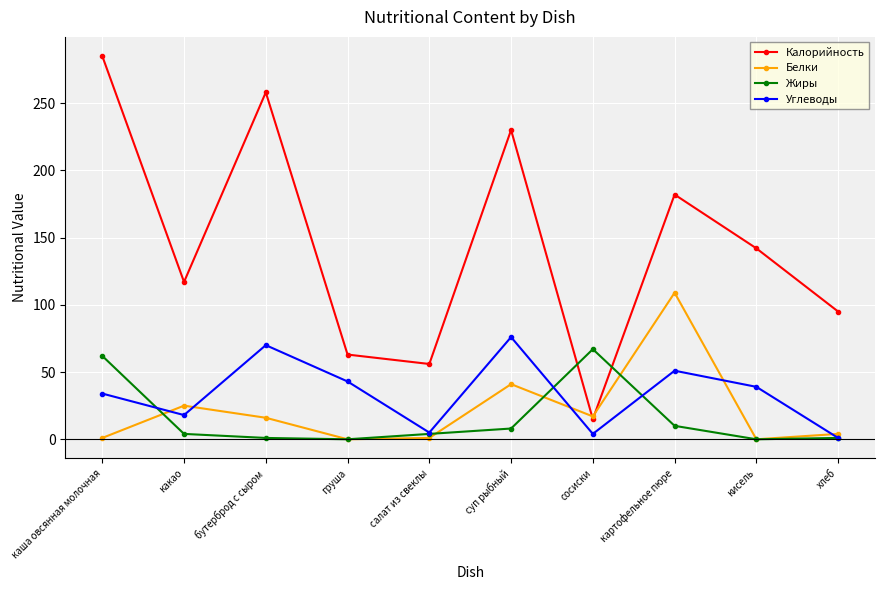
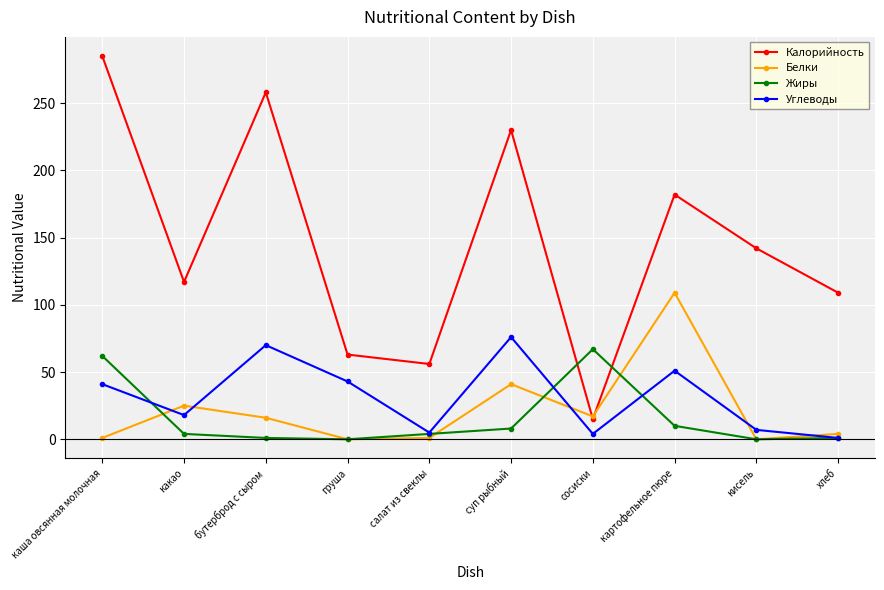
Углеводы, каша овсянная молочная: 34 -> 41
Углеводы, кисель: 39 -> 7
Калорийность, хлеб: 95 -> 109
